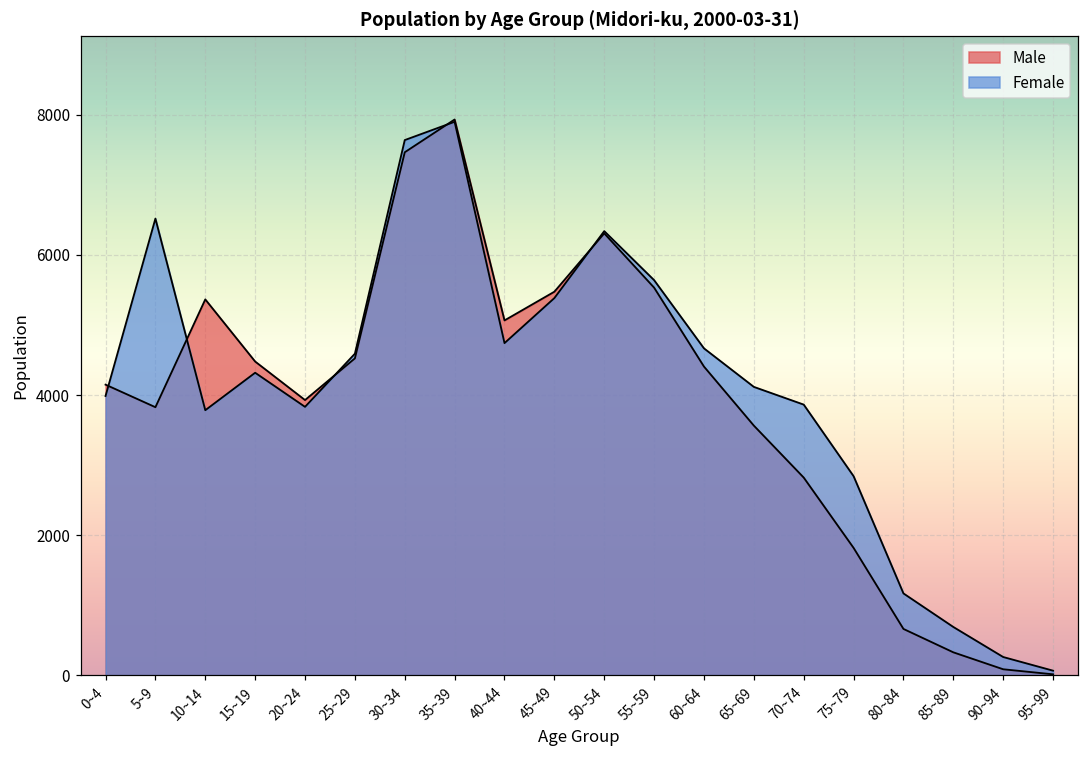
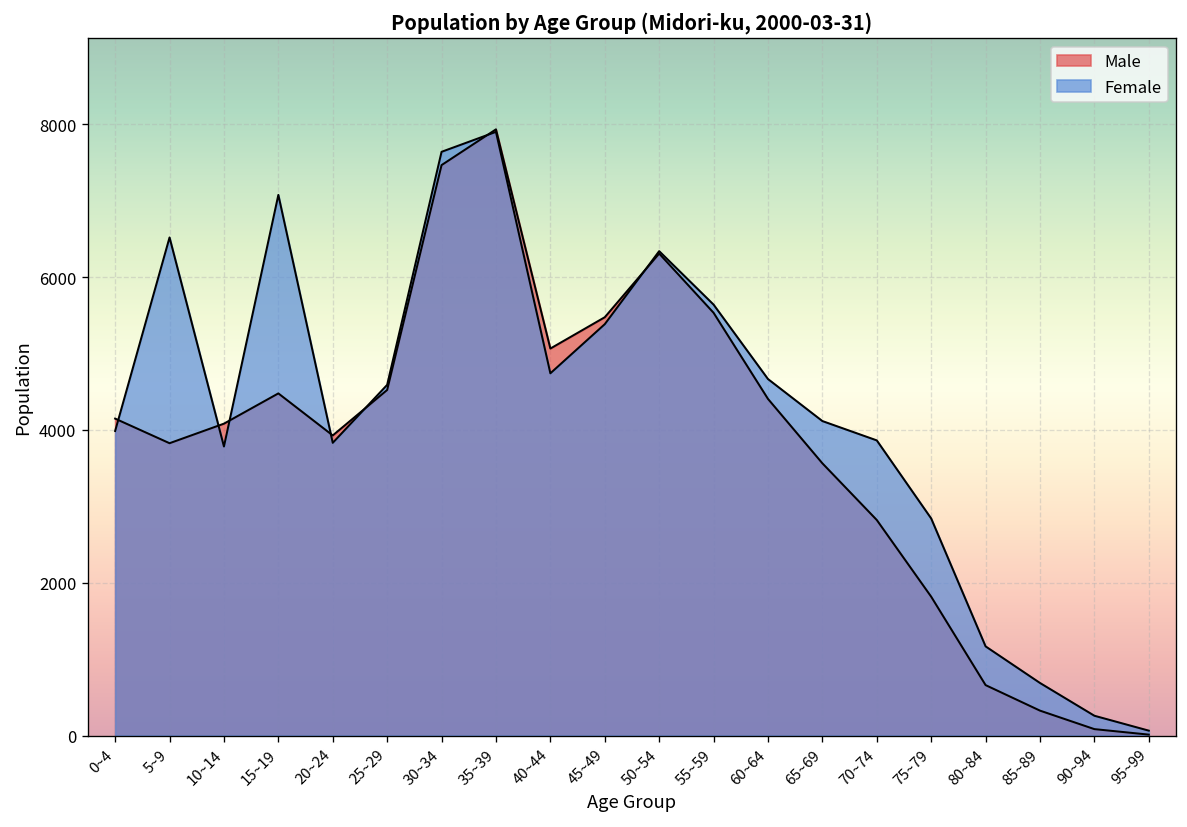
Male, 10~14: 5400 -> 4100
Female, 15~19: 4300 -> 7100
